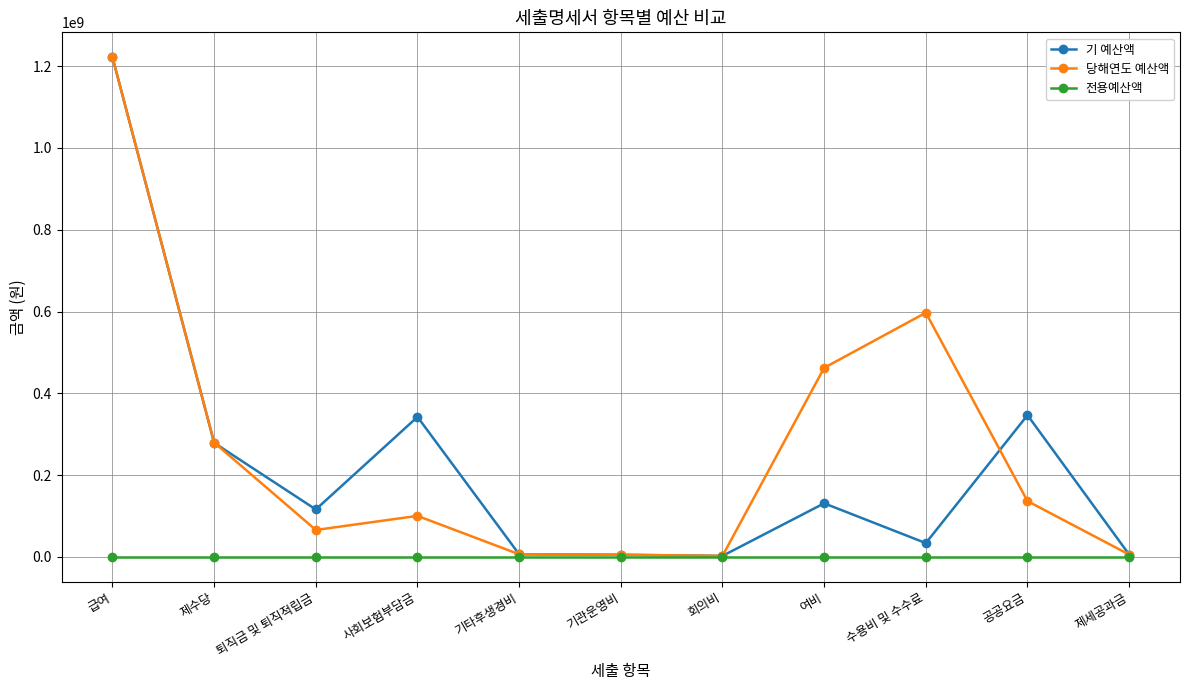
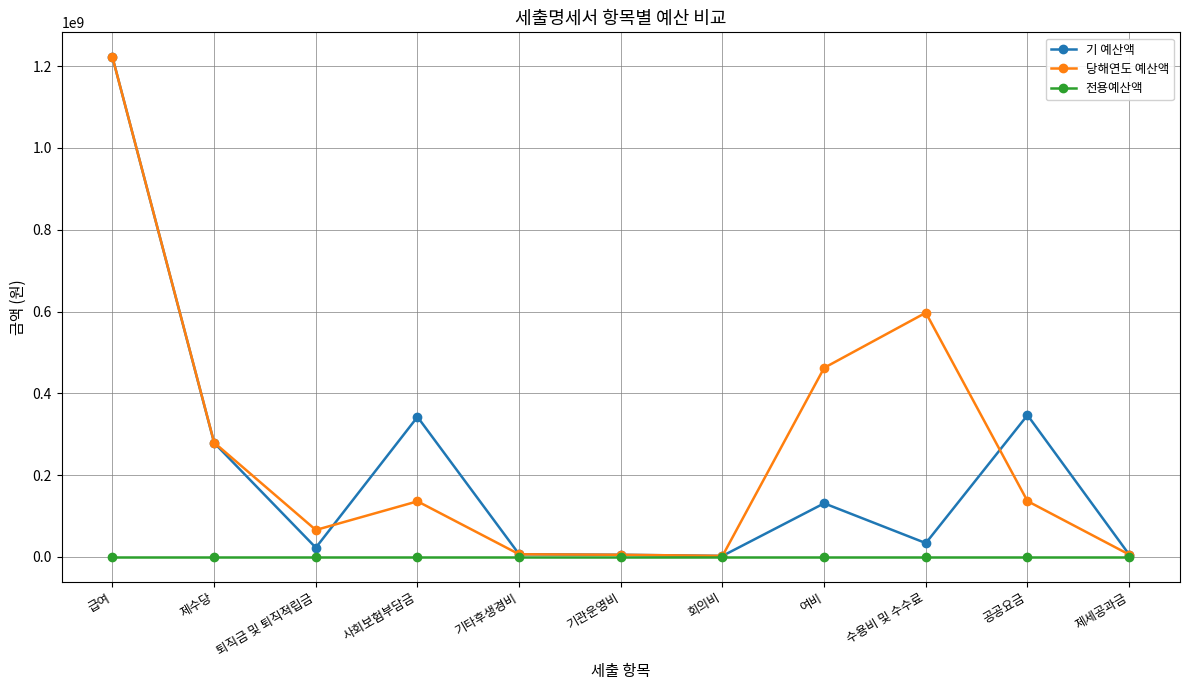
기 예산액, 퇴직금 및 퇴직적립금: 120000000 -> 20000000
당해연도 예산액, 사회보험부담금: 100000000 -> 140000000
